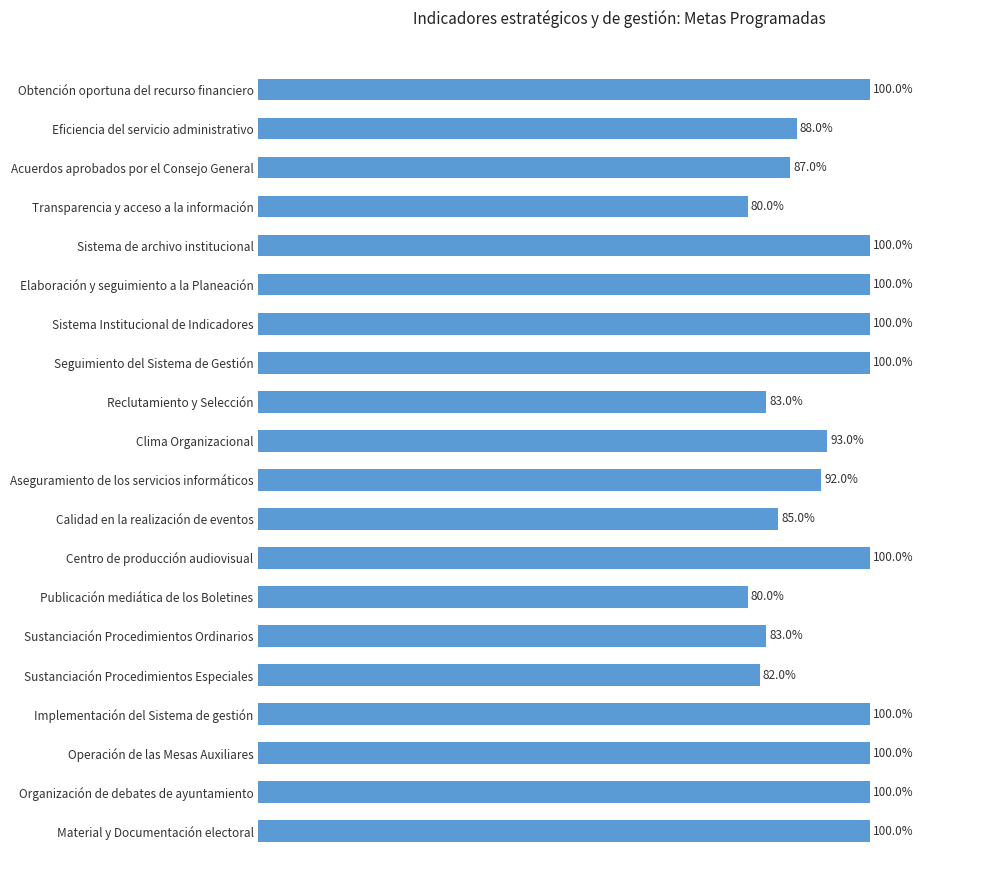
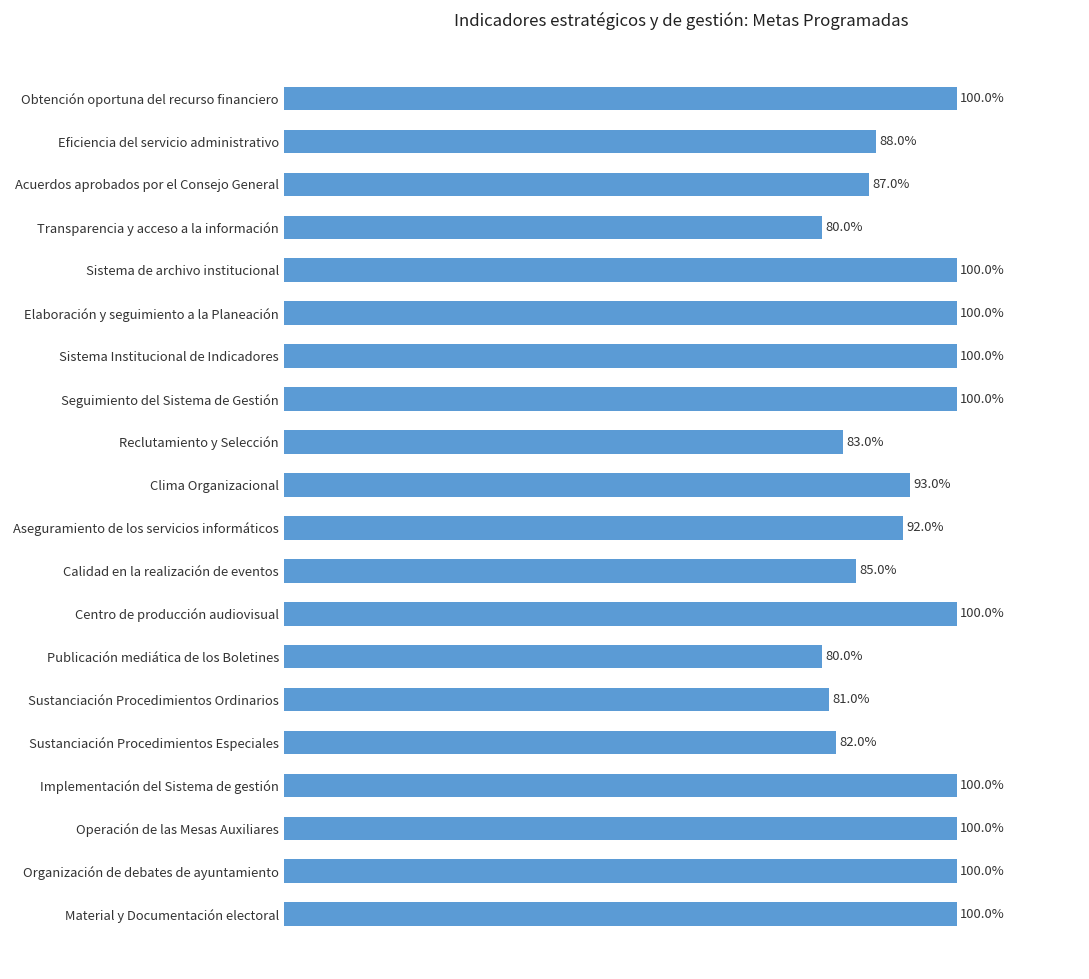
Sustanciación Procedimientos Ordinarios: 83.0% -> 81.0%
